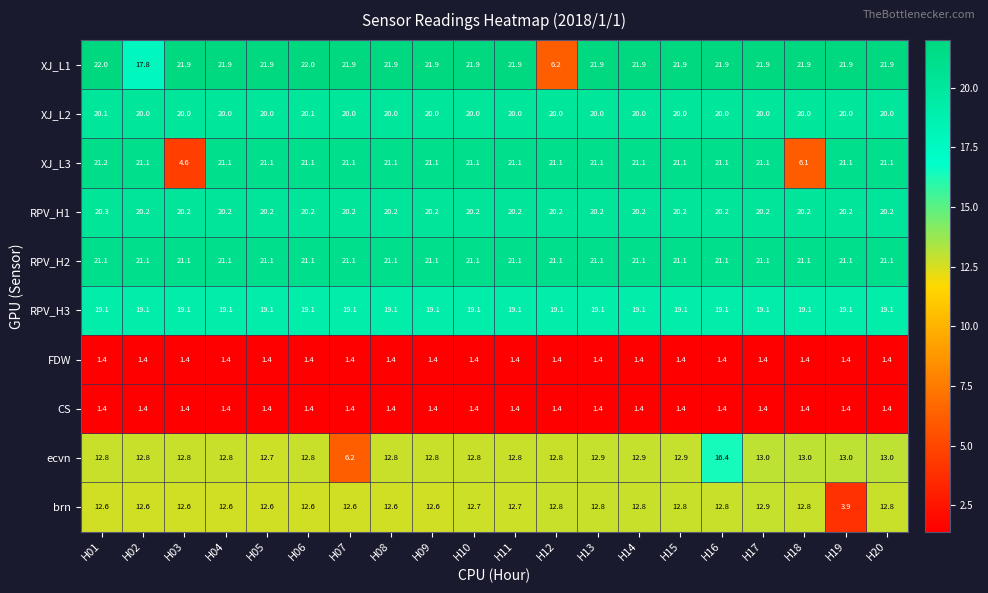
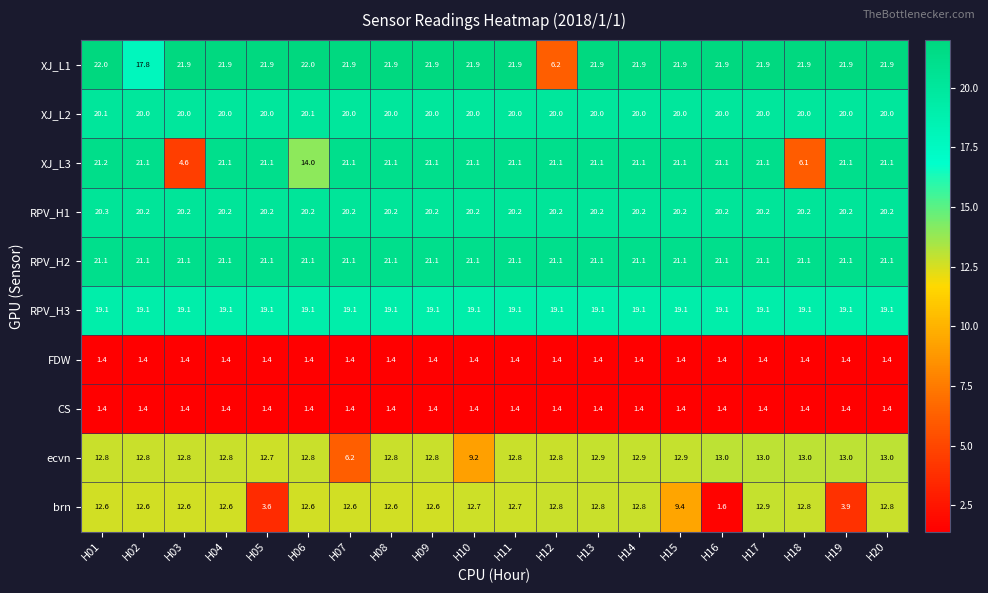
XJ_L3, H06: 21.1 -> 14.0
ecvn, H10: 12.8 -> 9.2
ecvn, H16: 16.4 -> 13.0
brn, H05: 12.6 -> 3.6
brn, H15: 12.8 -> 9.4
brn, H16: 12.8 -> 1.6
